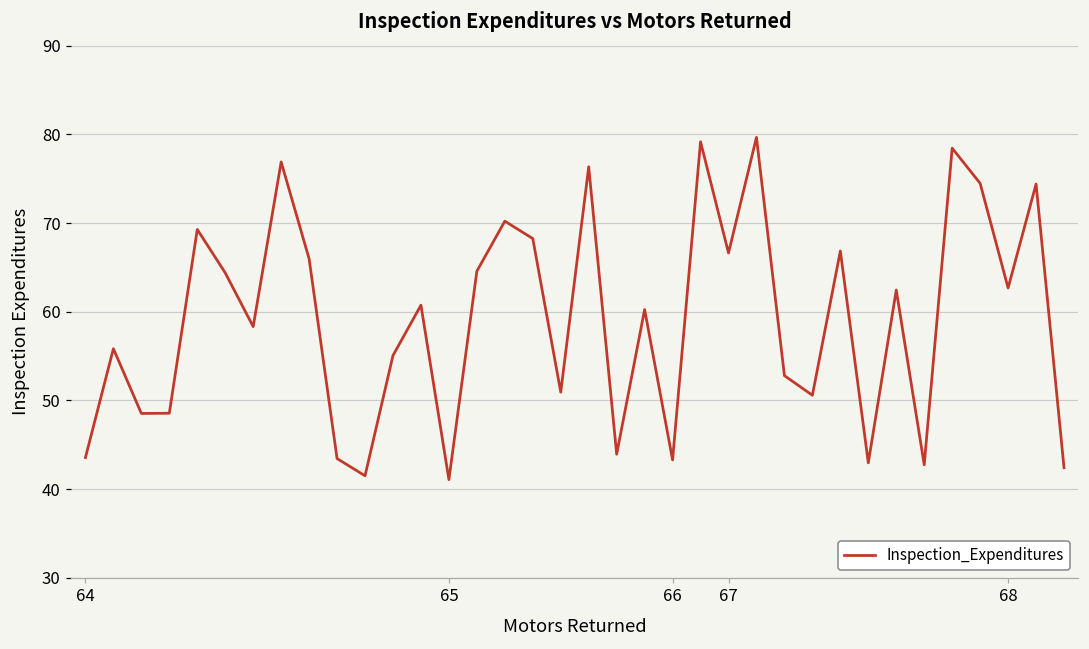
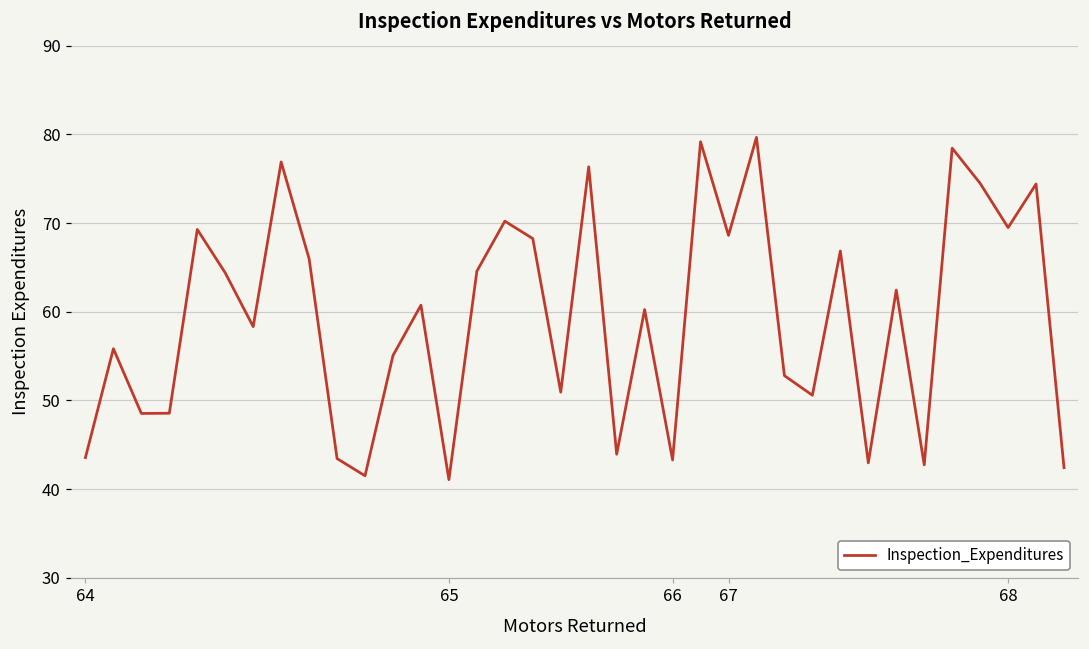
67: 67 -> 69
68: 63 -> 69
